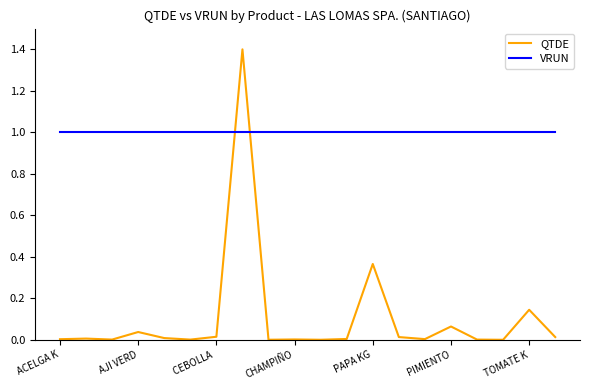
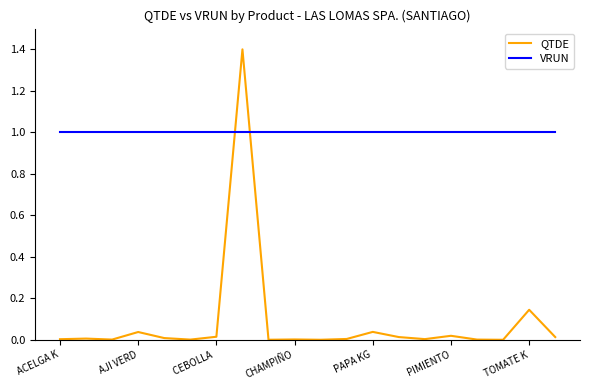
QTDE, PAPA KG: 0.37 -> 0.04
QTDE, PIMIENTO: 0.06 -> 0.02
